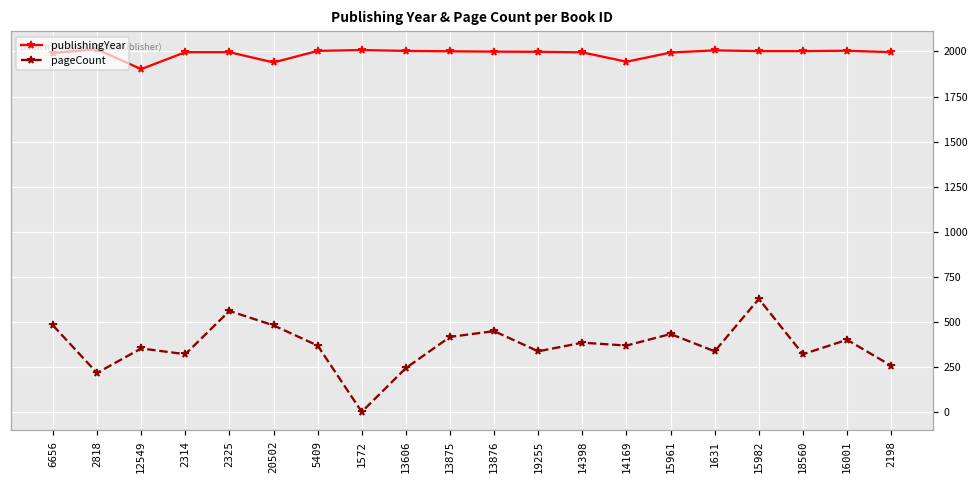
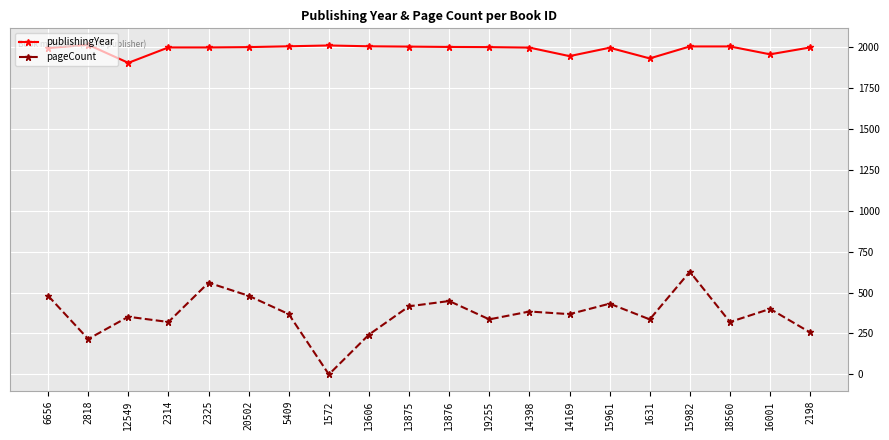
publishingYear, 20502: 1940 -> 2000
publishingYear, 1631: 2010 -> 1930
publishingYear, 16001: 2000 -> 1950
